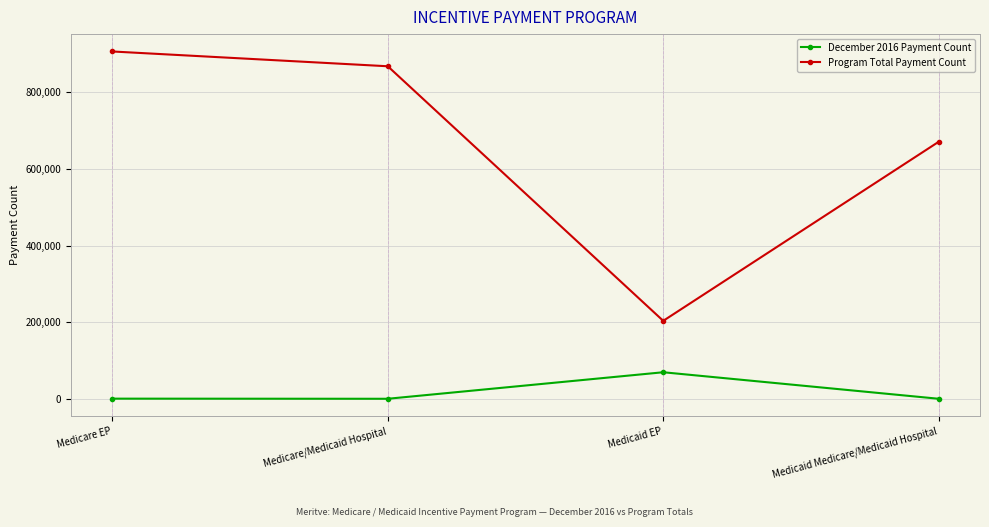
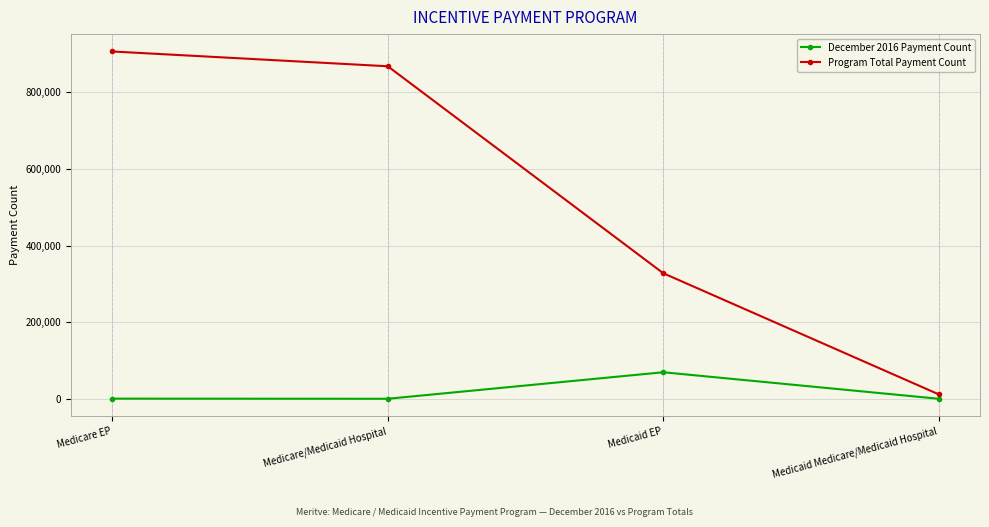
Program Total Payment Count, Medicaid EP: 200,000 -> 330,000
Program Total Payment Count, Medicaid Medicare/Medicaid Hospital: 670,000 -> 10,000
